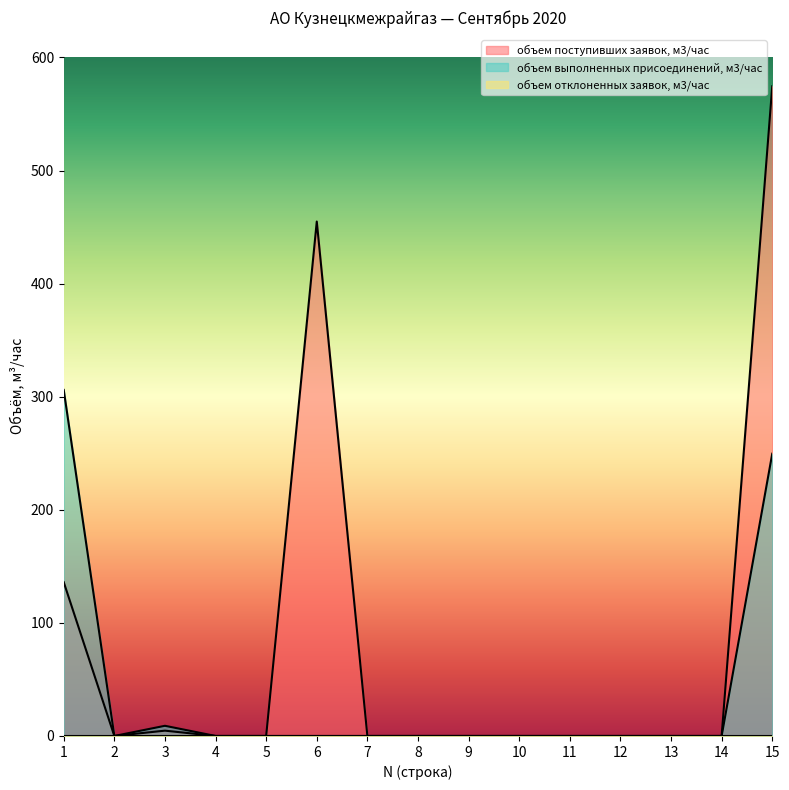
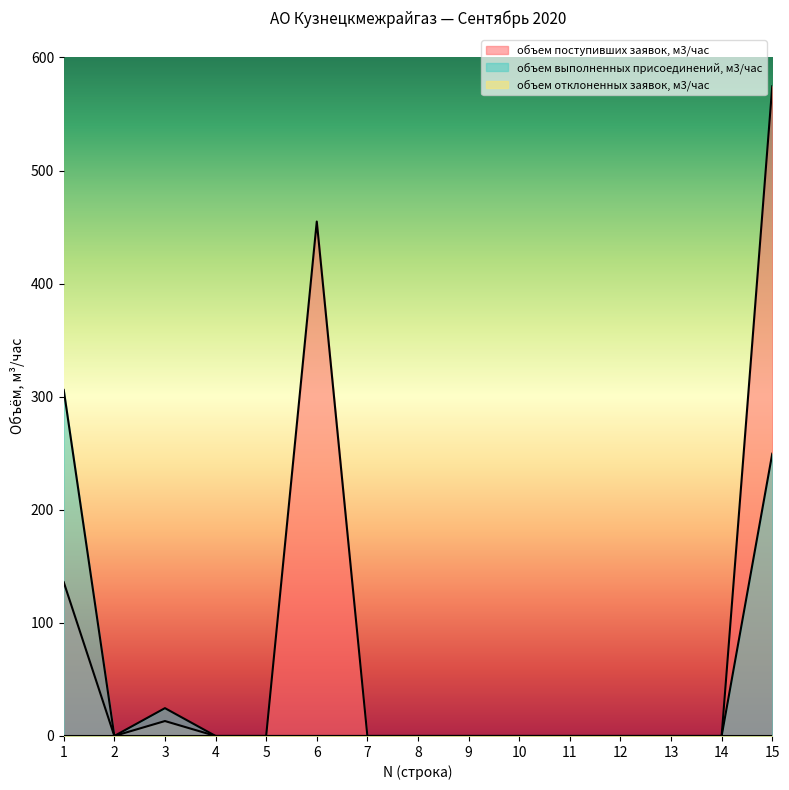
объем поступивших заявок, м3/час, 3: 5 -> 13
объем выполненных присоединений, м3/час, 3: 9 -> 25
